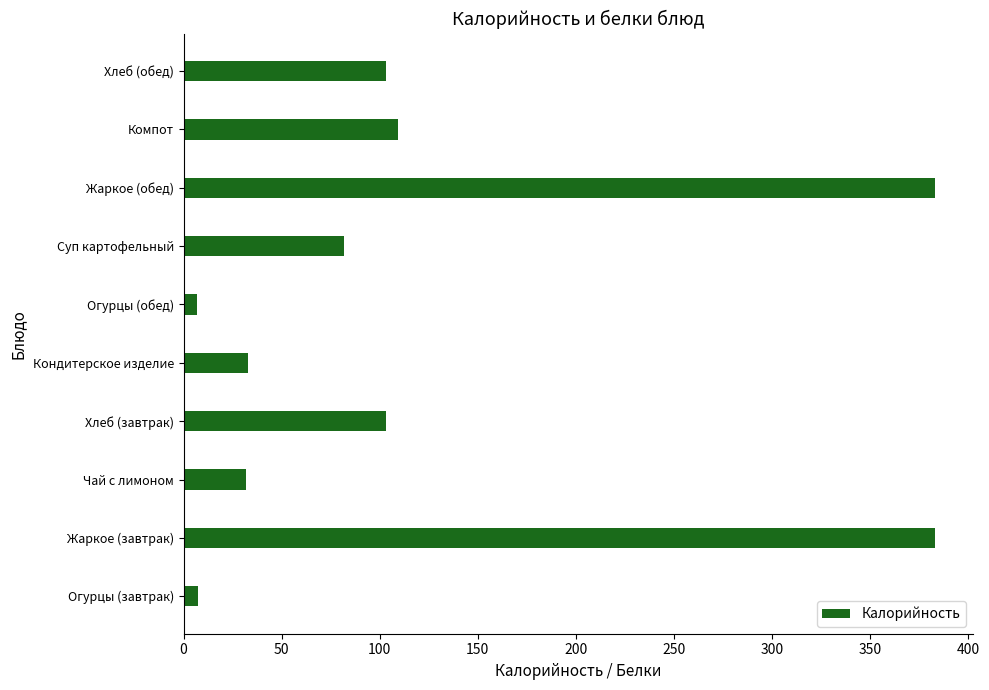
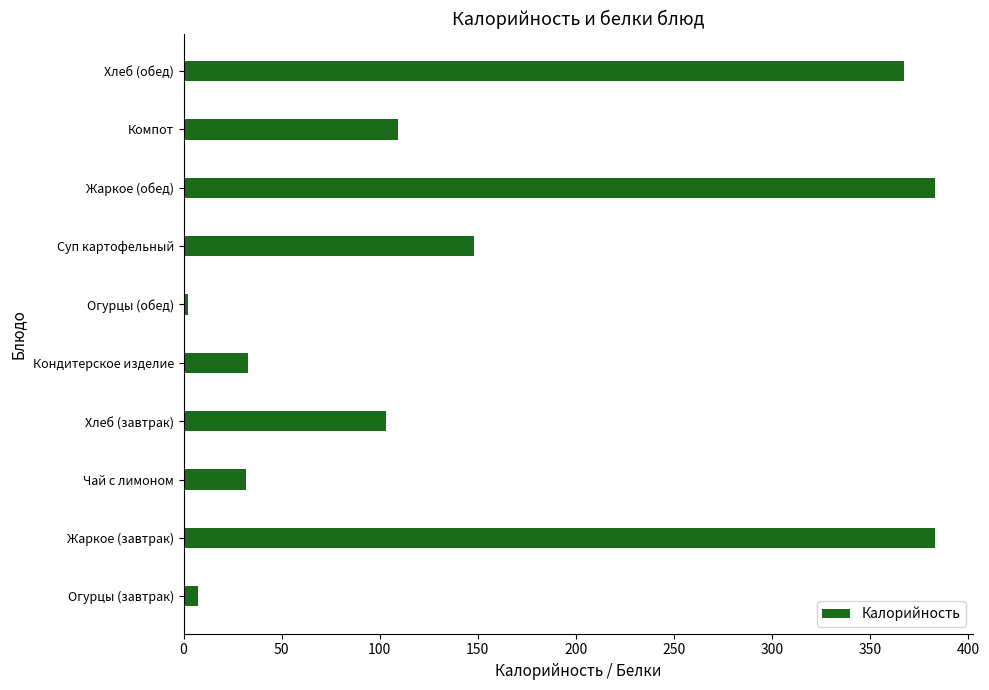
Хлеб (обед): 103 -> 367
Суп картофельный: 82 -> 148
Огурцы (обед): 7 -> 2
